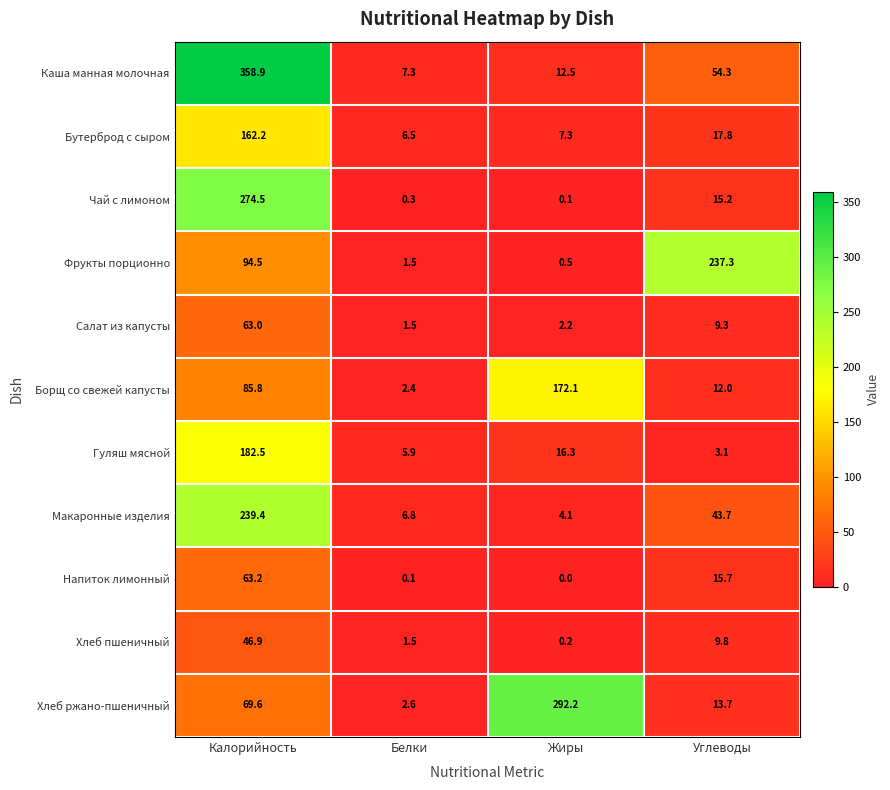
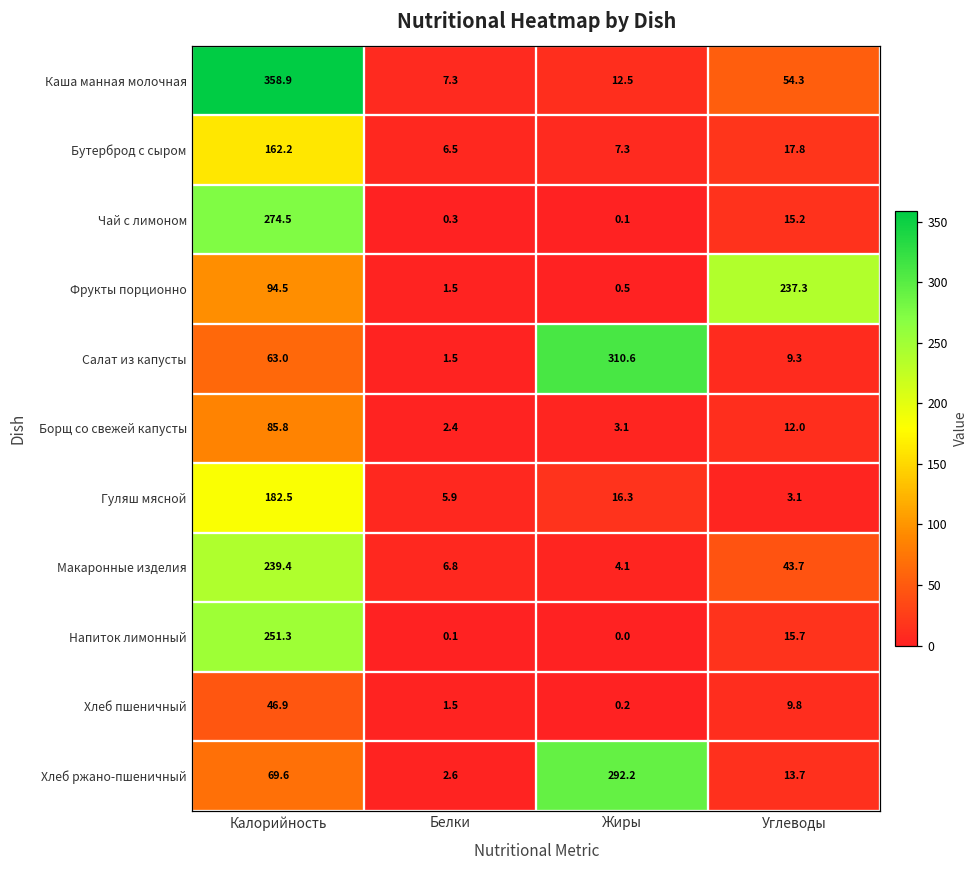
Салат из капусты, Жиры: 2.2 -> 310.6
Борщ со свежей капусты, Жиры: 172.1 -> 3.1
Напиток лимонный, Калорийность: 63.2 -> 251.3
